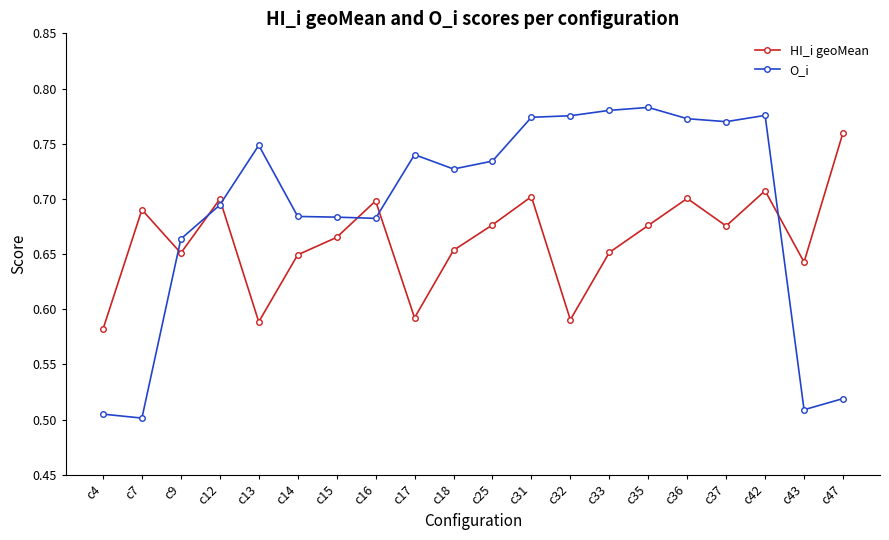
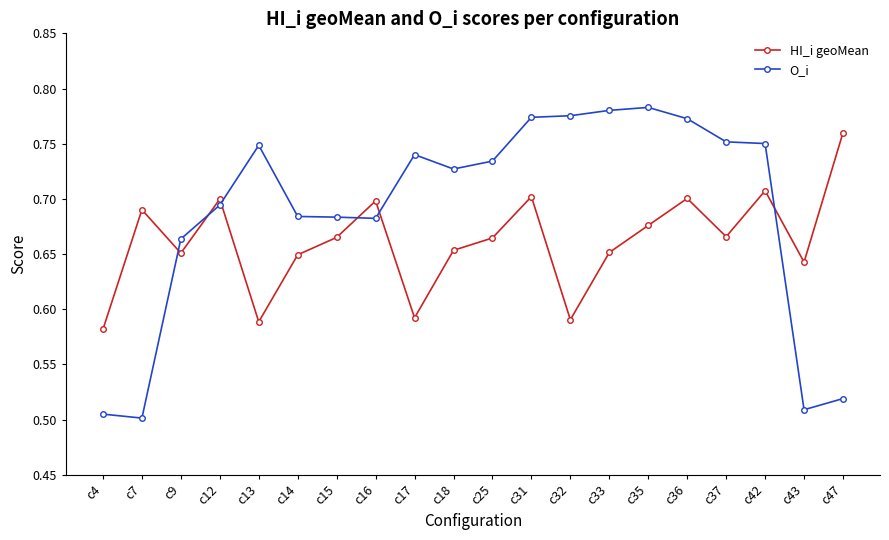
HI_i geoMean, c25: 0.676 -> 0.665
HI_i geoMean, c37: 0.675 -> 0.666
O_i, c37: 0.770 -> 0.752
O_i, c42: 0.776 -> 0.750
